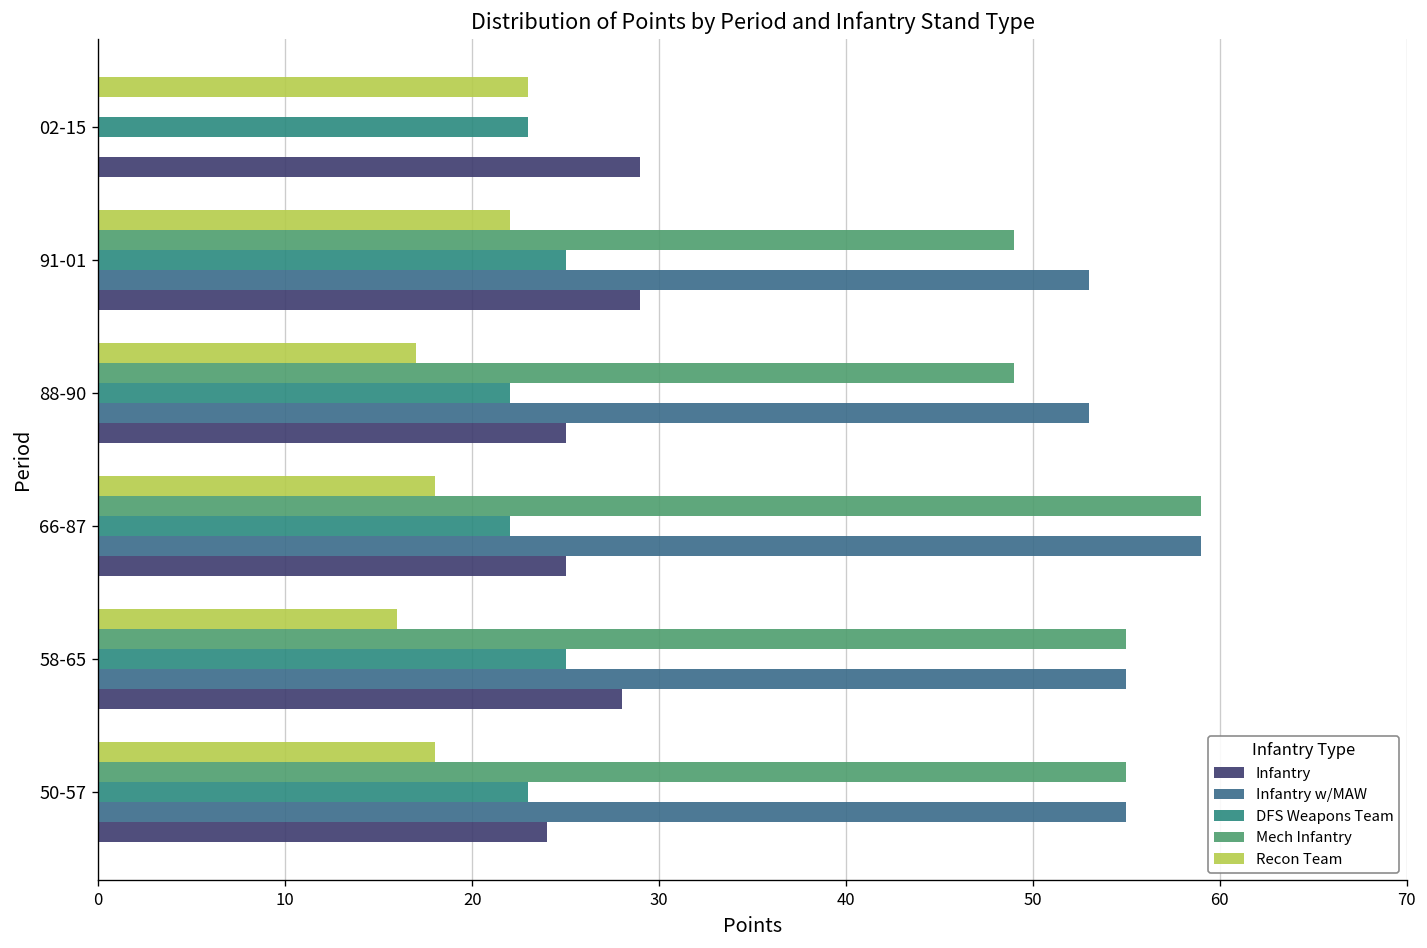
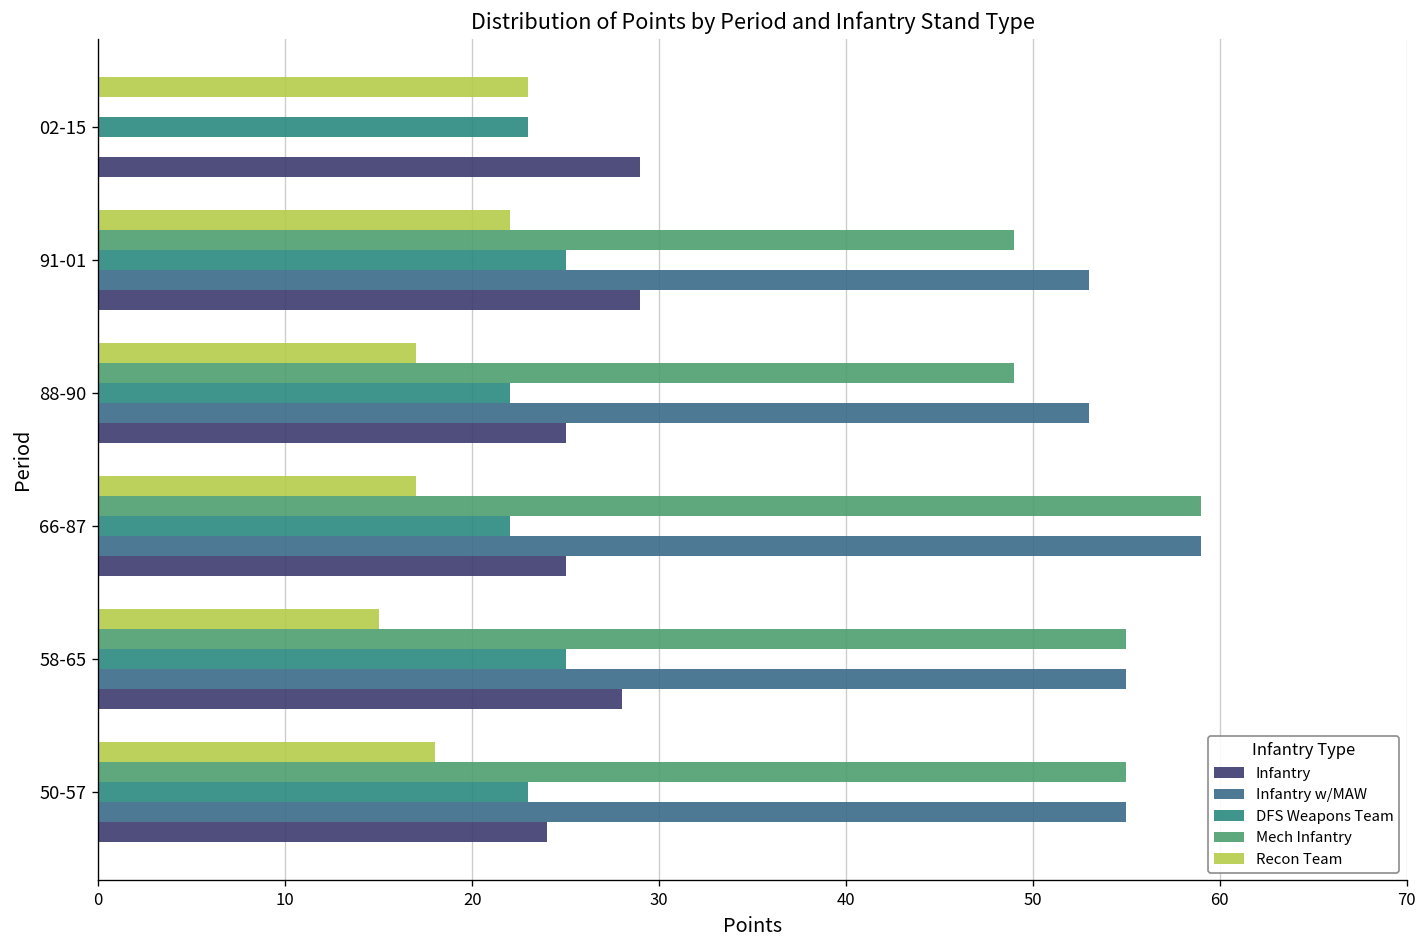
Recon Team, 66-87: 18 -> 17
Recon Team, 58-65: 16 -> 15
